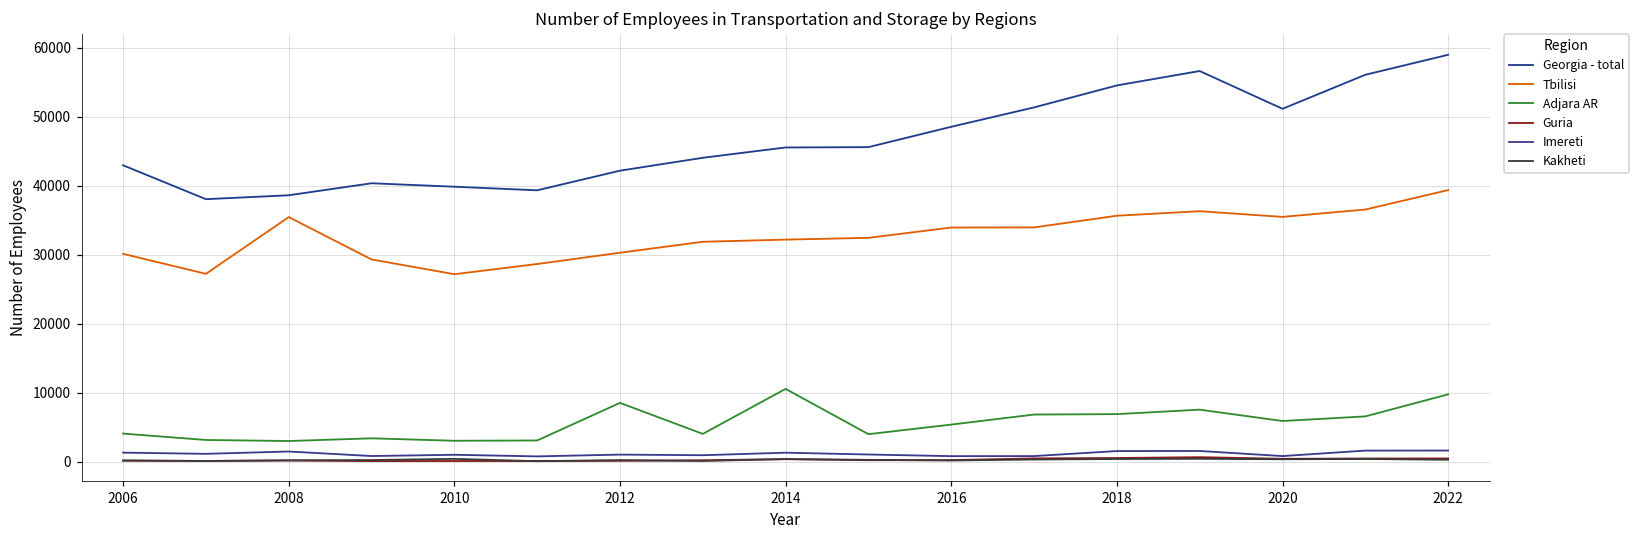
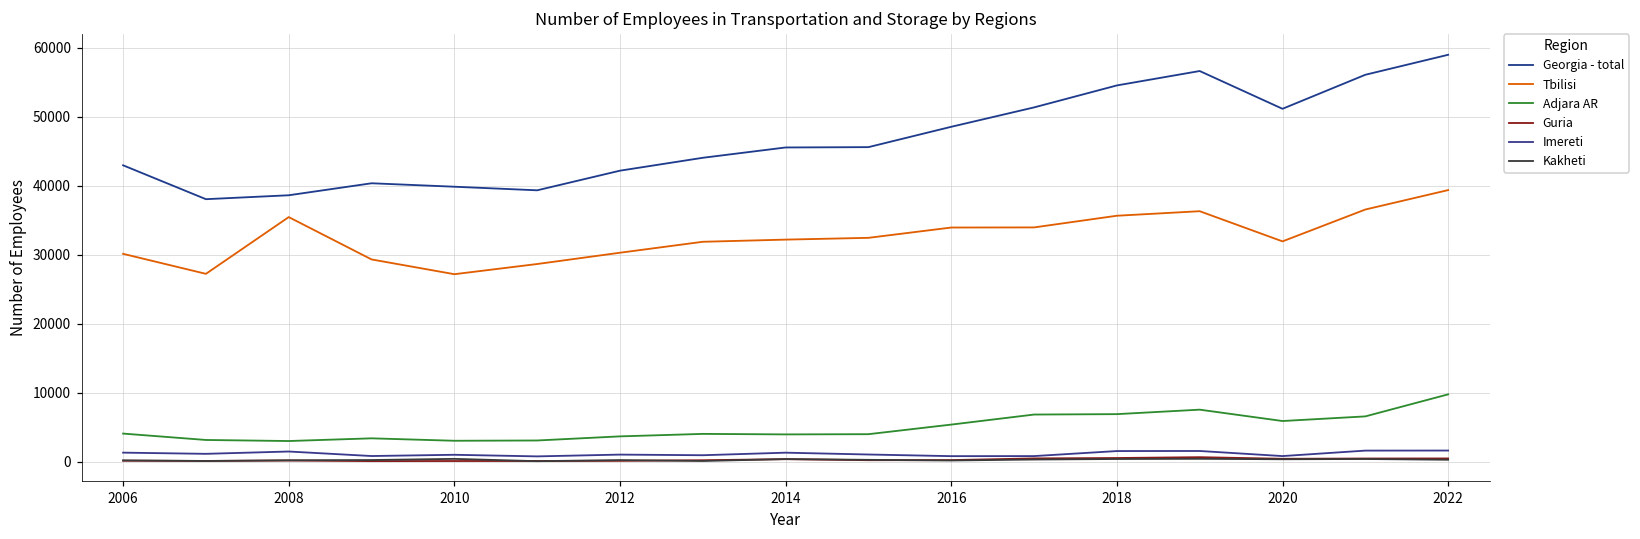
Adjara AR, 2012: 9000 -> 4000
Adjara AR, 2014: 11000 -> 4000
Tbilisi, 2020: 35000 -> 32000
